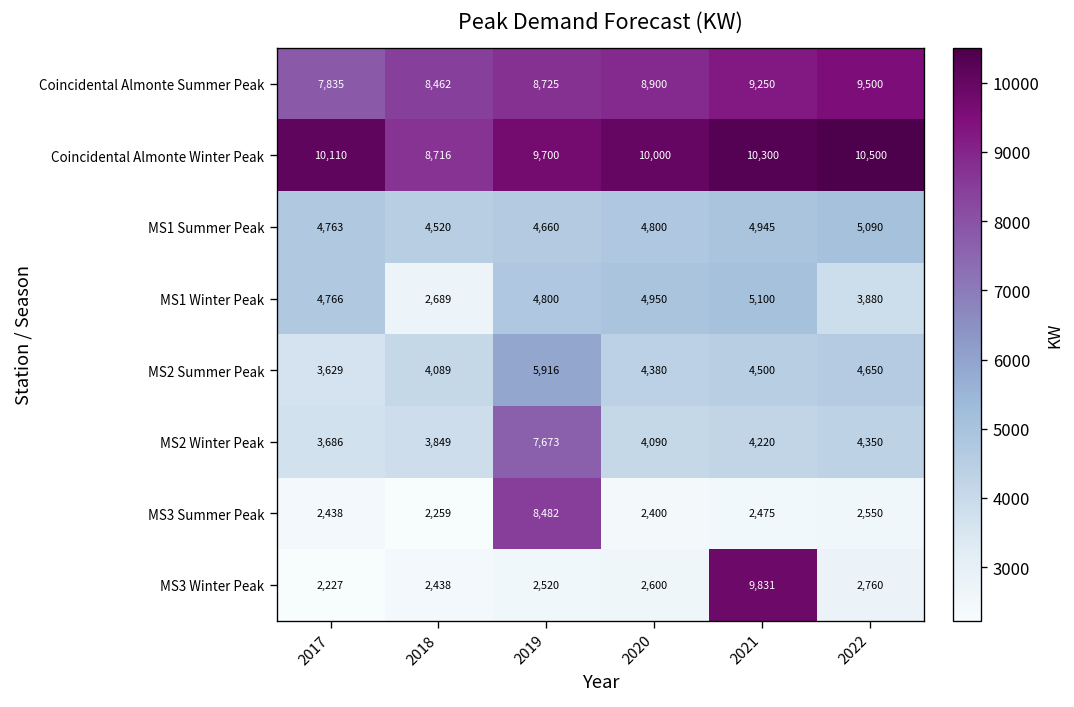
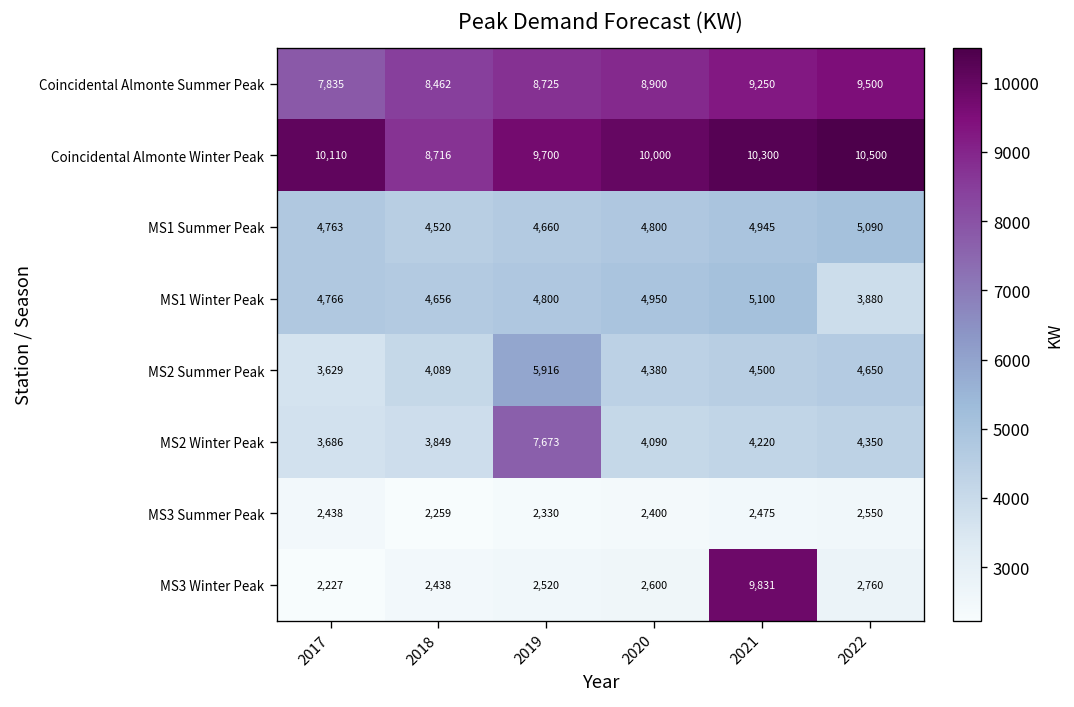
MS1 Winter Peak, 2018: 2,689 -> 4,656
MS3 Summer Peak, 2019: 8,482 -> 2,330
